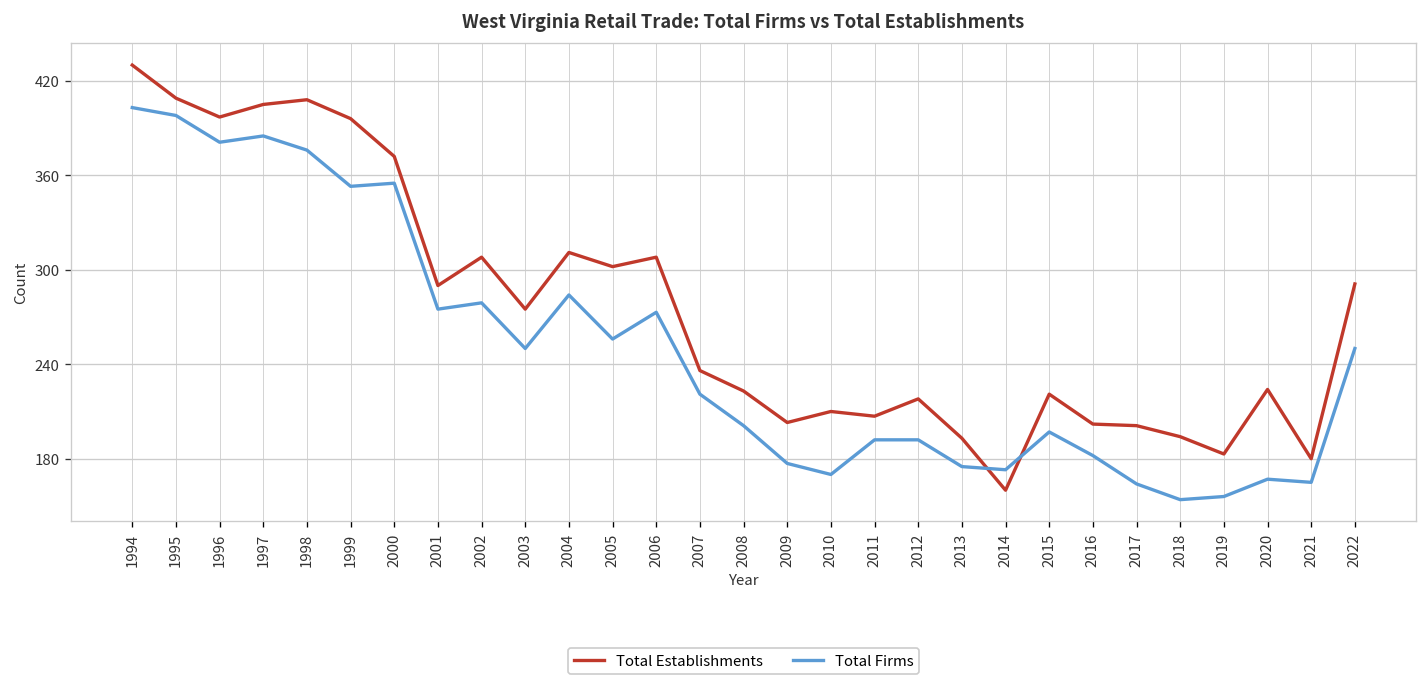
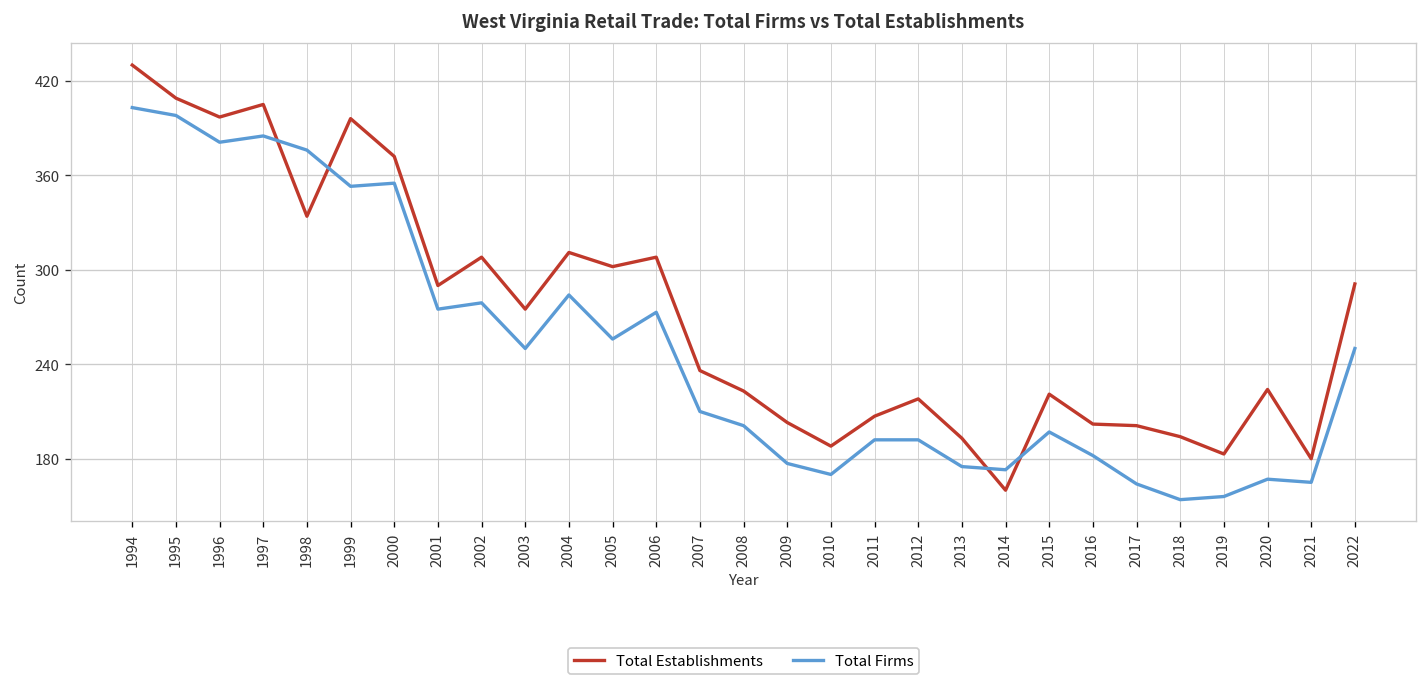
Total Establishments, 1998: 408 -> 334
Total Firms, 2007: 221 -> 210
Total Establishments, 2010: 210 -> 188
